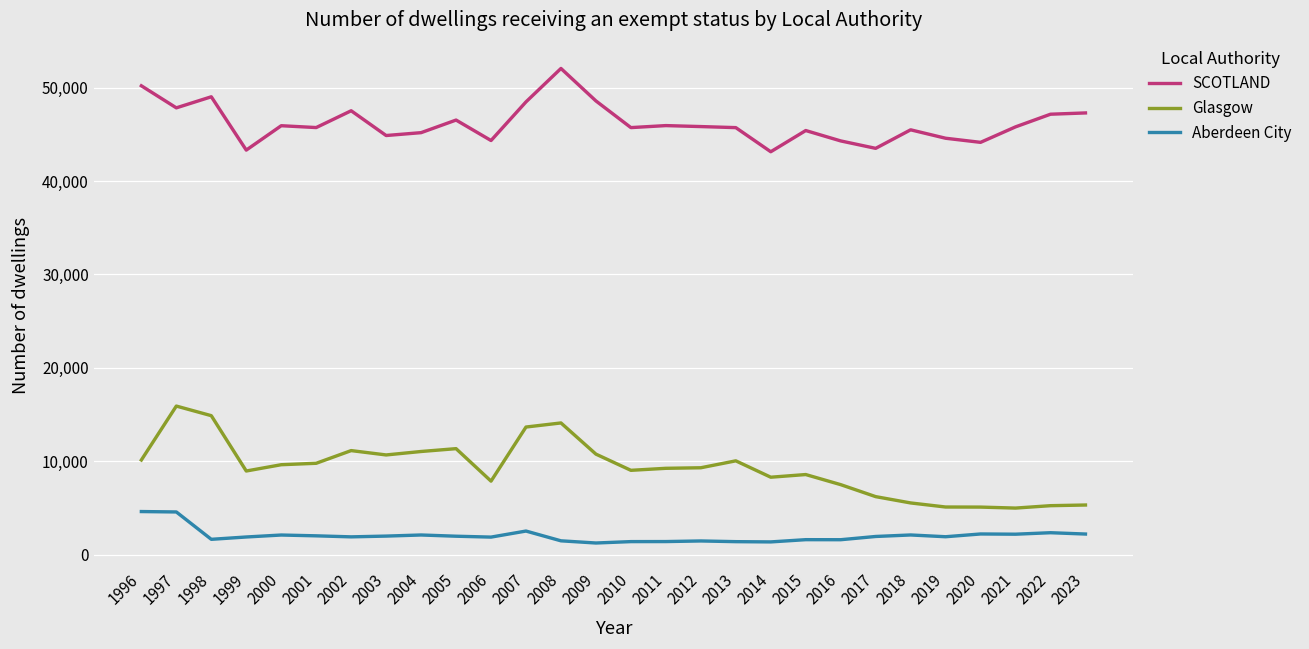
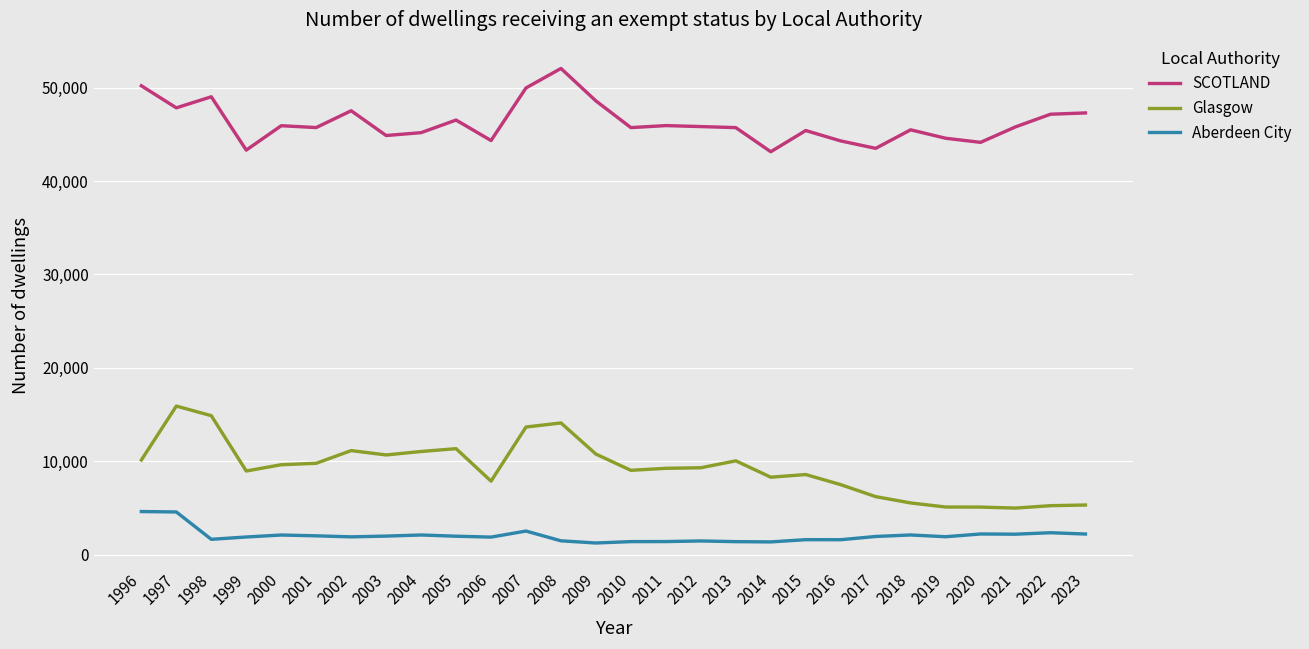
SCOTLAND, 2007: 48,000 -> 50,000
